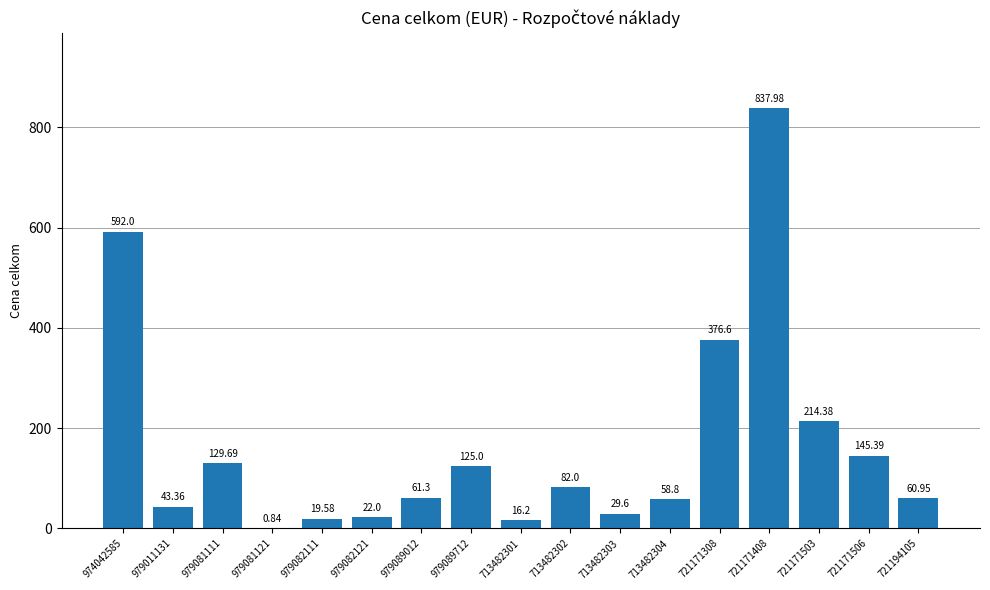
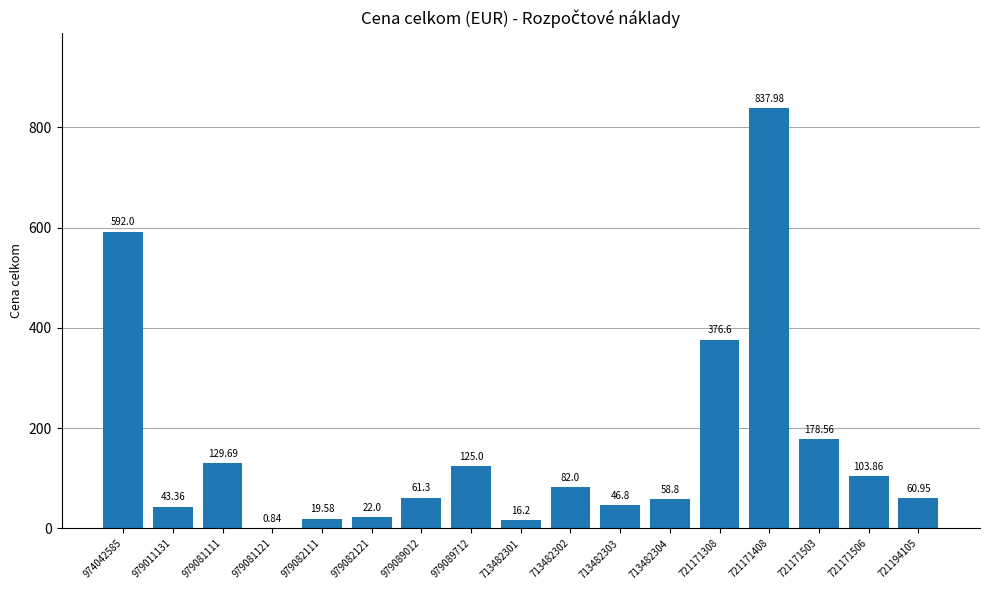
713482303: 29.6 -> 46.8
721171503: 214.38 -> 178.56
721171506: 145.39 -> 103.86
